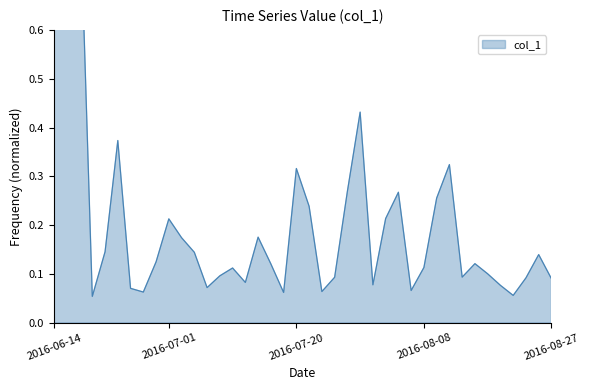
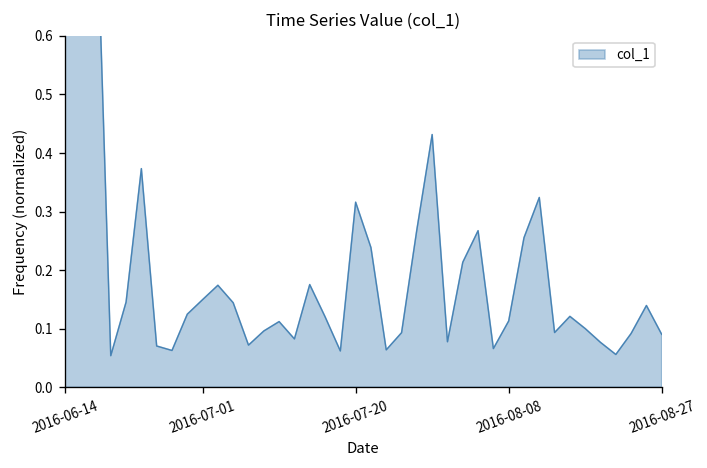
2016-07-01: 0.21 -> 0.15
